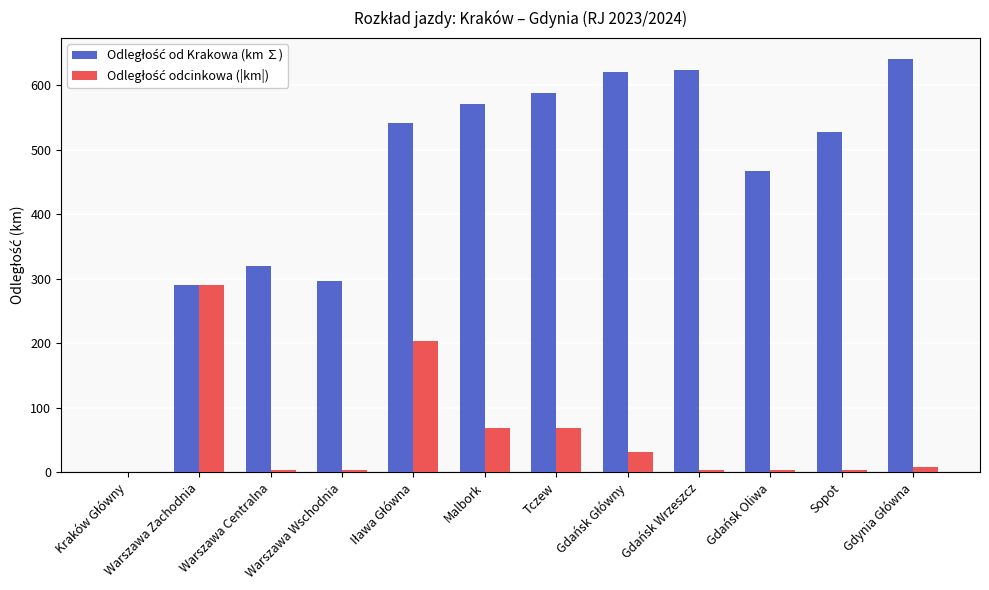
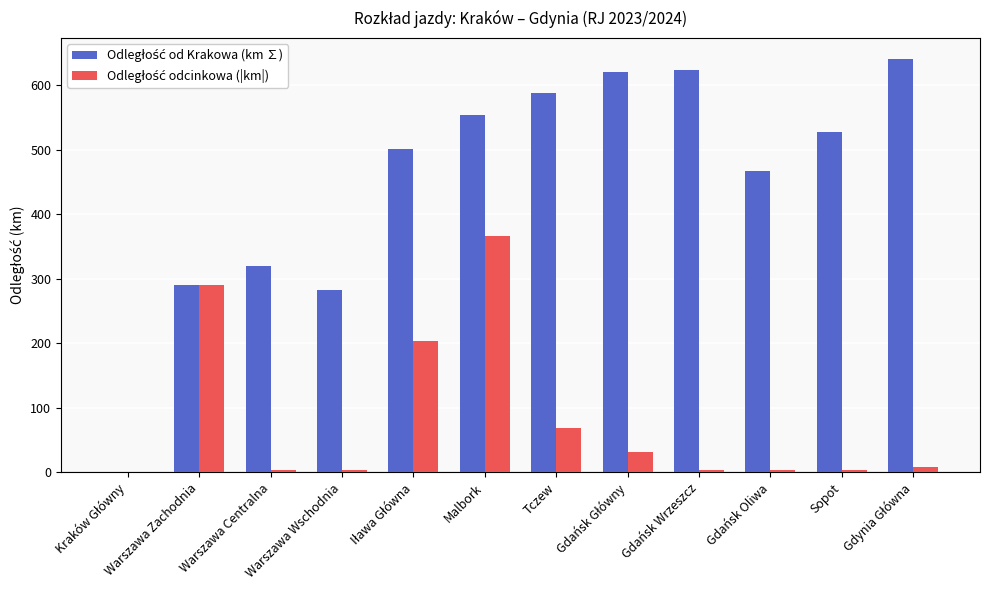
Odległość od Krakowa (km ∑), Warszawa Wschodnia: 300 -> 280
Odległość od Krakowa (km ∑), Iława Główna: 540 -> 500
Odległość od Krakowa (km ∑), Malbork: 570 -> 550
Odległość odcinkowa (|km|), Malbork: 70 -> 370
